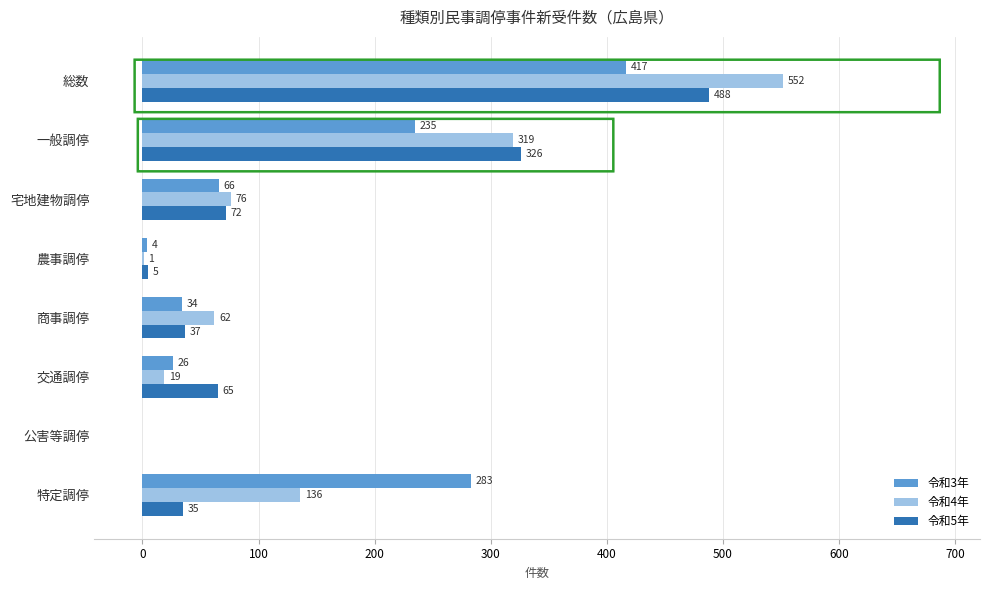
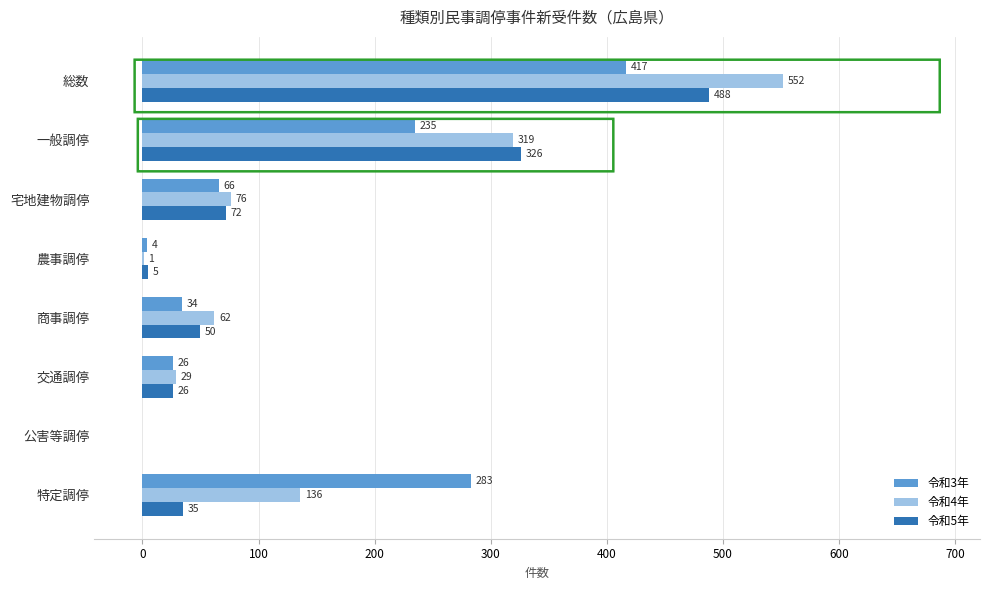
令和5年, 商事調停: 37 -> 50
令和4年, 交通調停: 19 -> 29
令和5年, 交通調停: 65 -> 26
